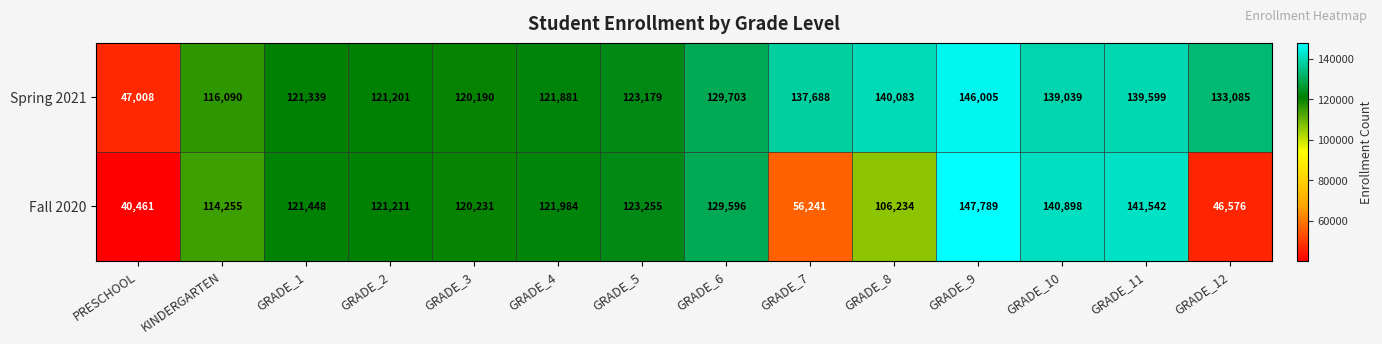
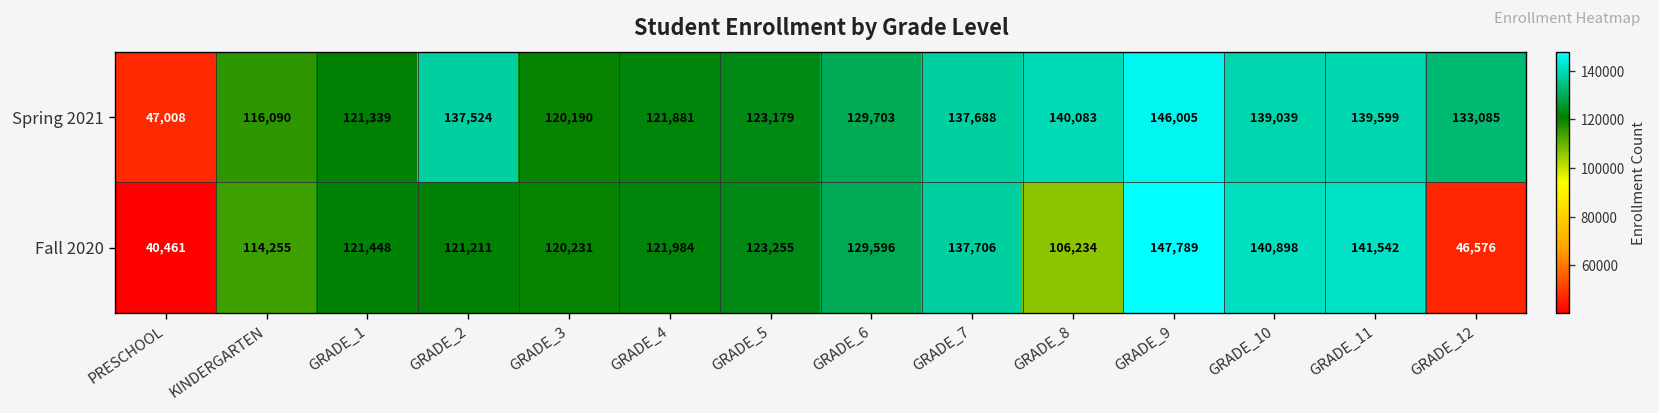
Spring 2021, GRADE_2: 121,201 -> 137,524
Fall 2020, GRADE_7: 56,241 -> 137,706
